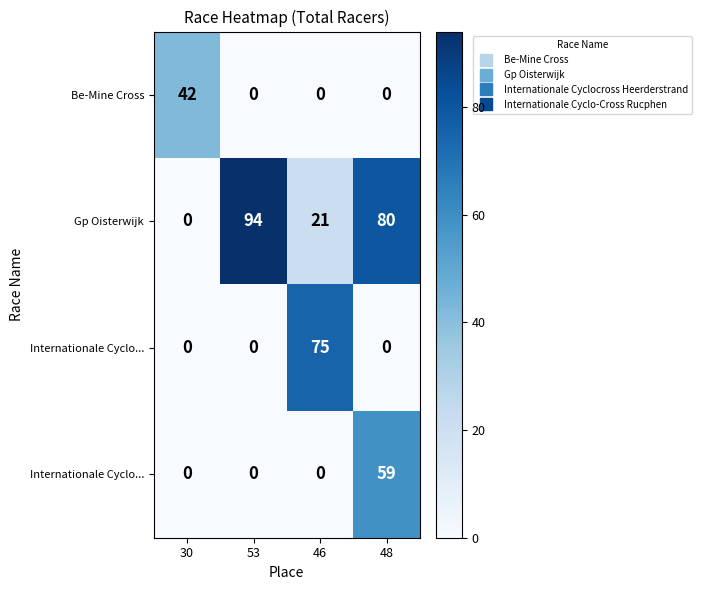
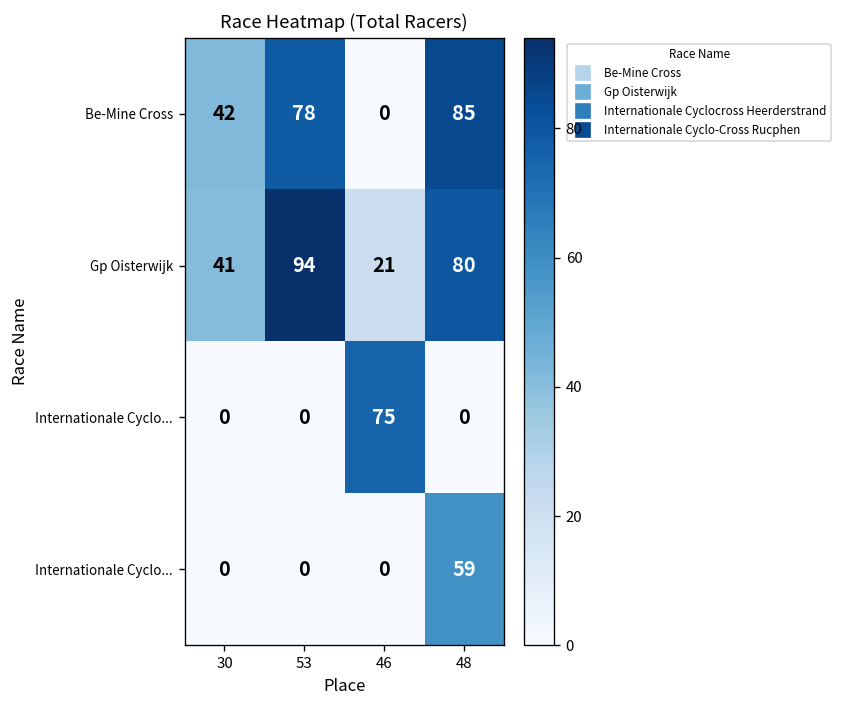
Be-Mine Cross, 53: 0 -> 78
Be-Mine Cross, 48: 0 -> 85
Gp Oisterwijk, 30: 0 -> 41
